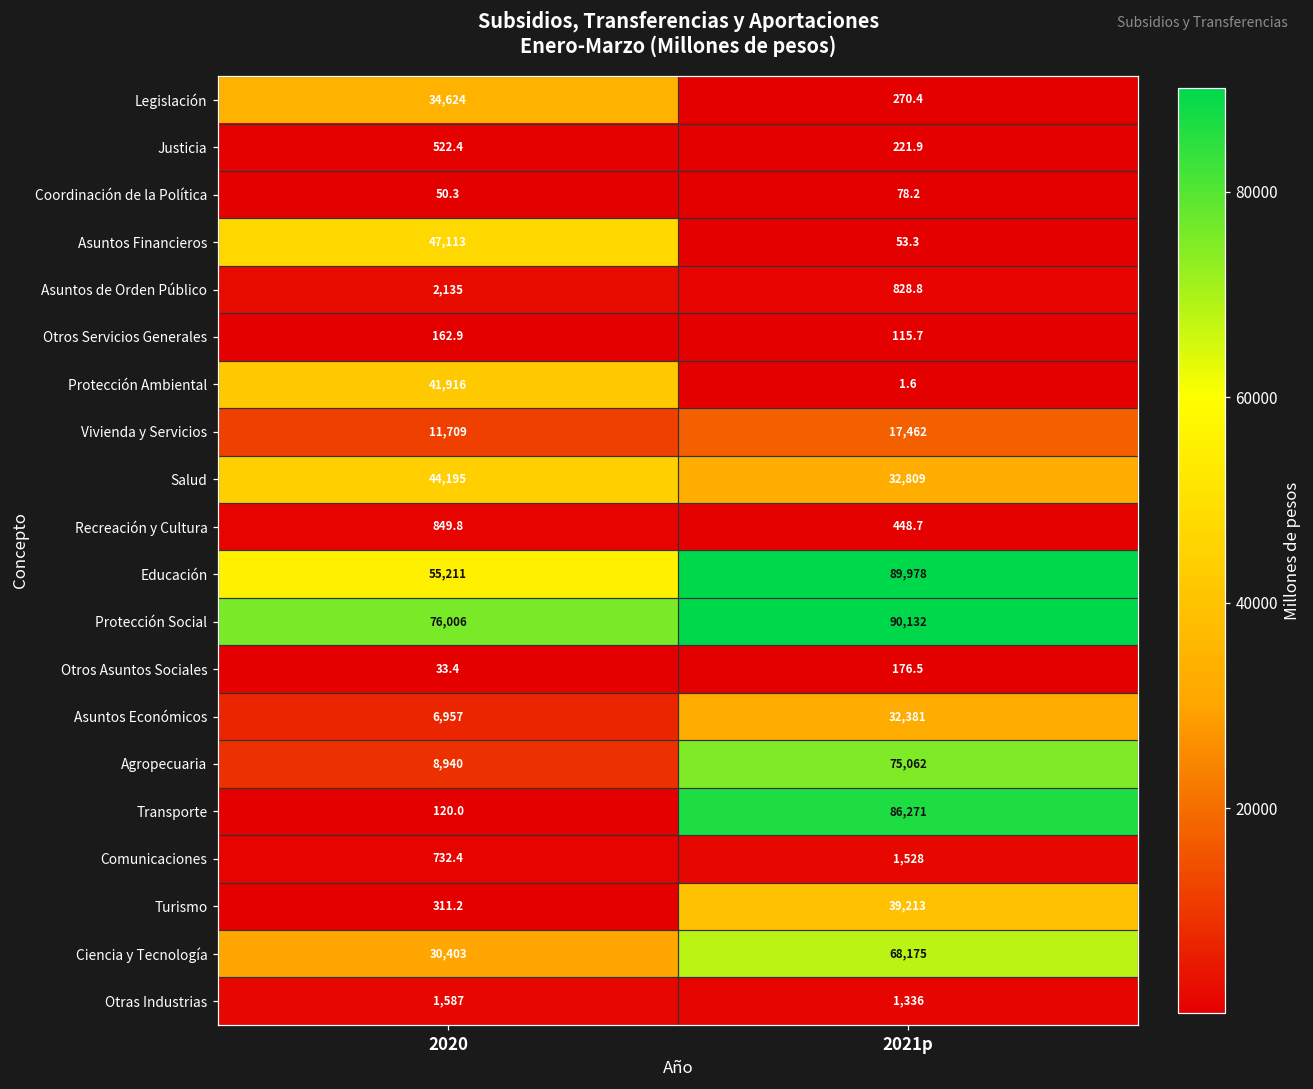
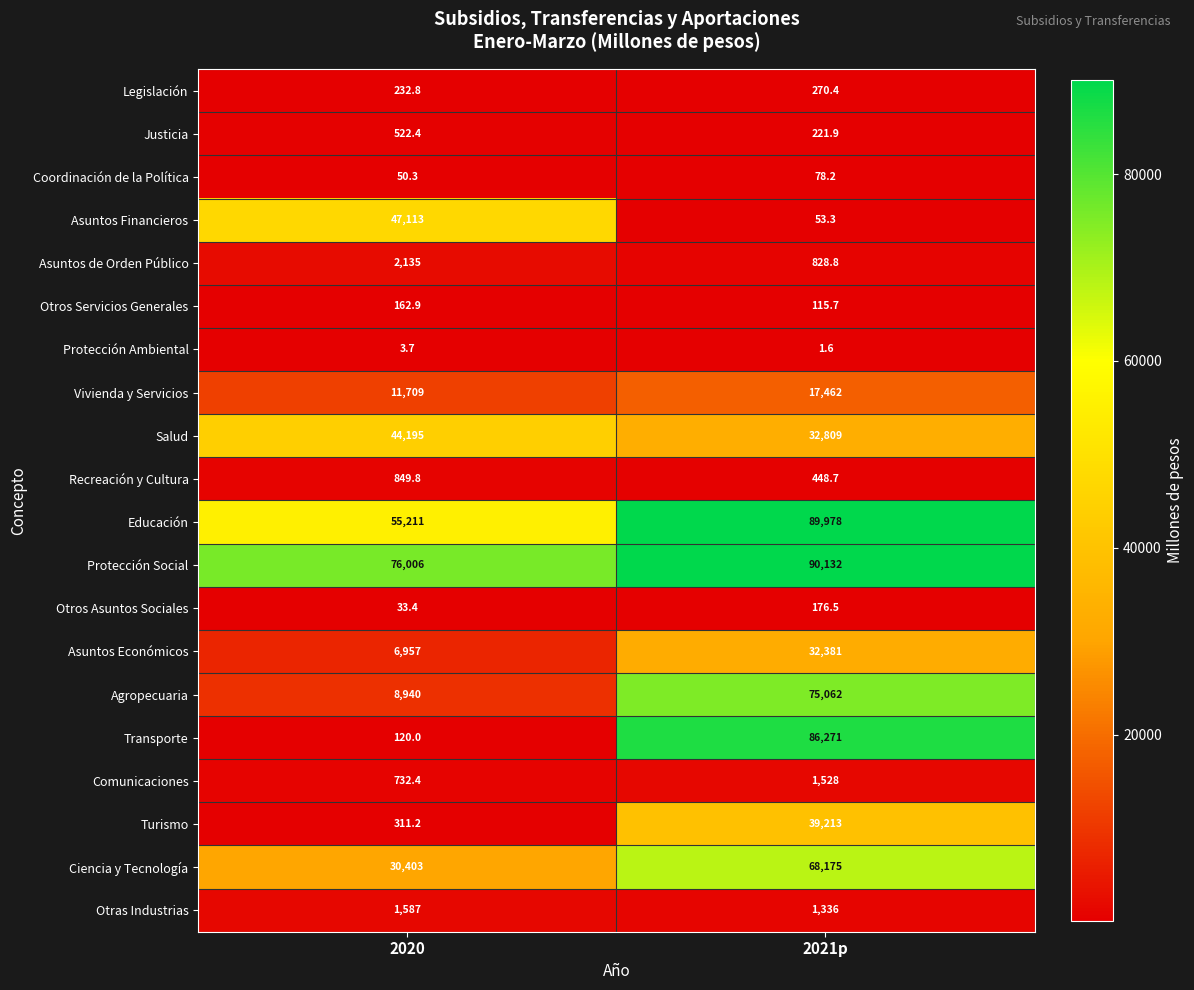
Legislación, 2020: 34,624 -> 232.8
Protección Ambiental, 2020: 41,916 -> 3.7
